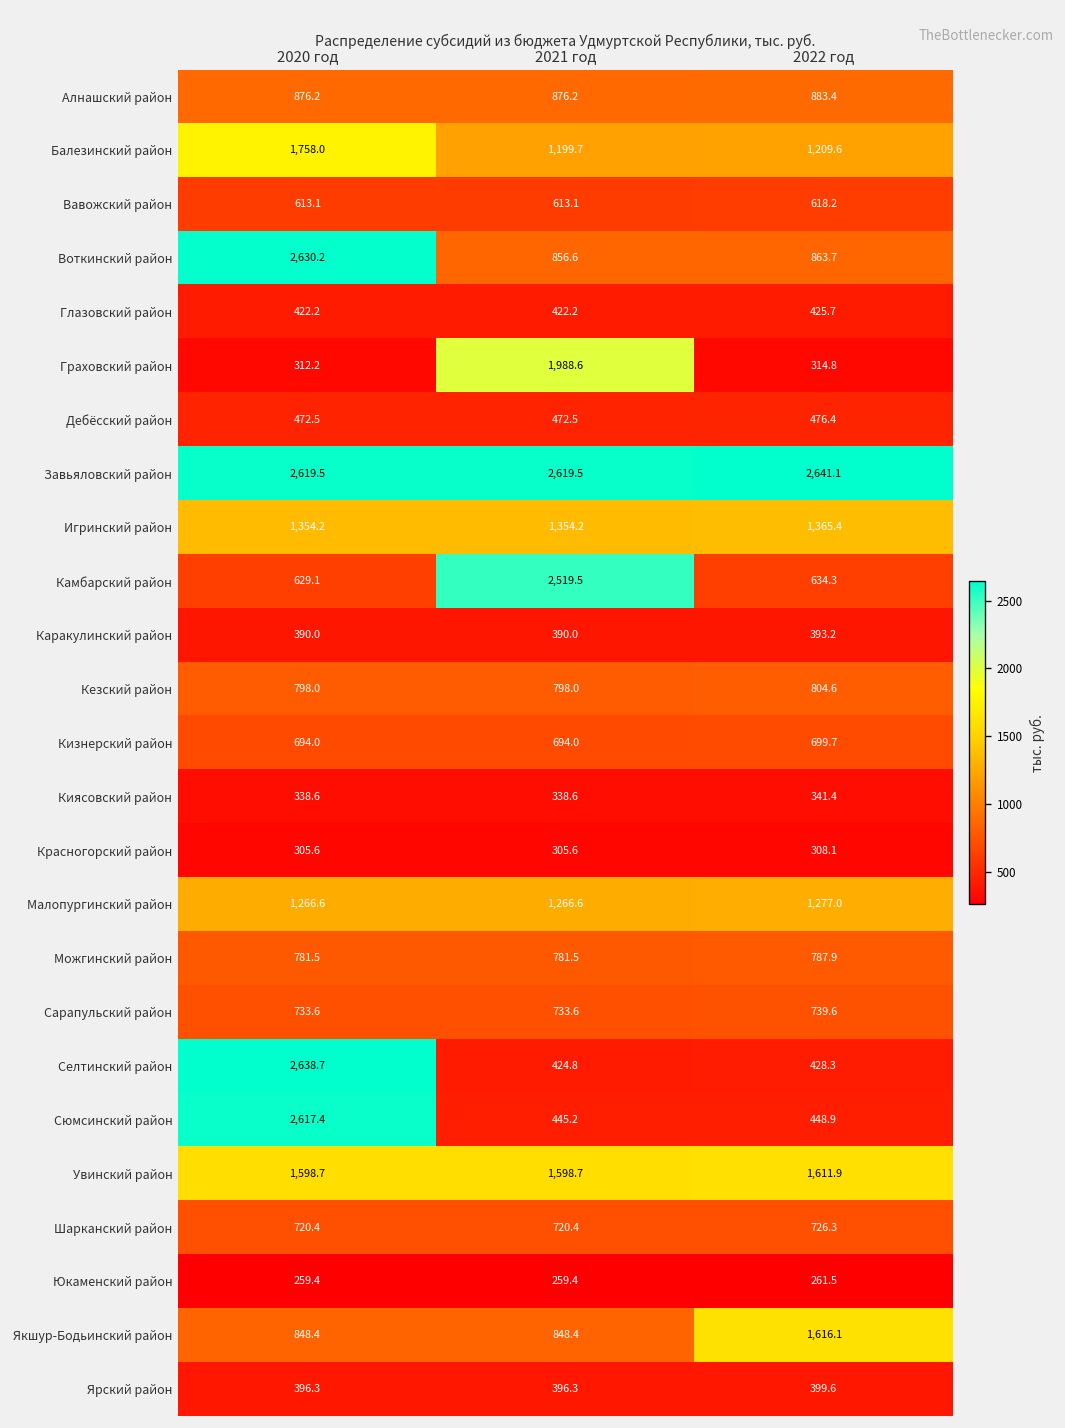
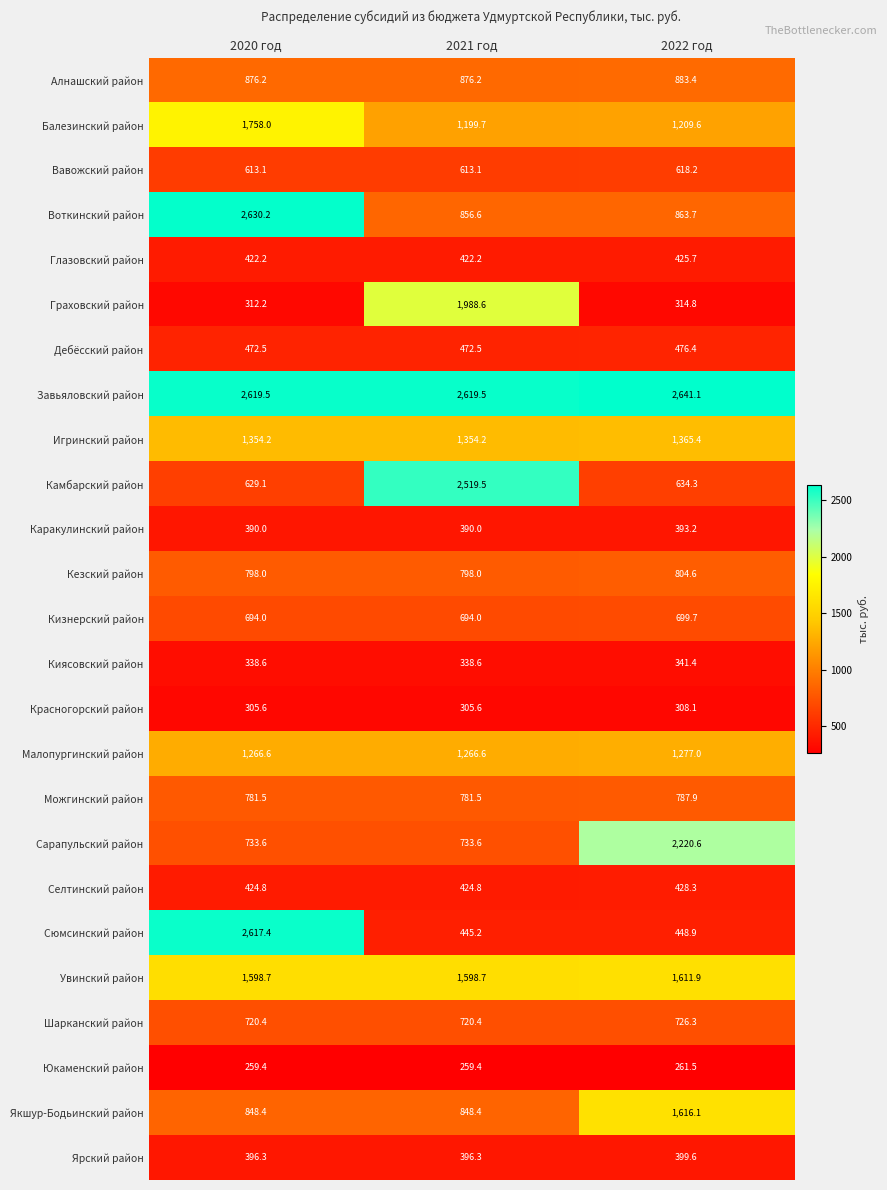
Сарапульский район, 2022 год: 739.6 -> 2,220.6
Селтинский район, 2020 год: 2,638.7 -> 424.8
